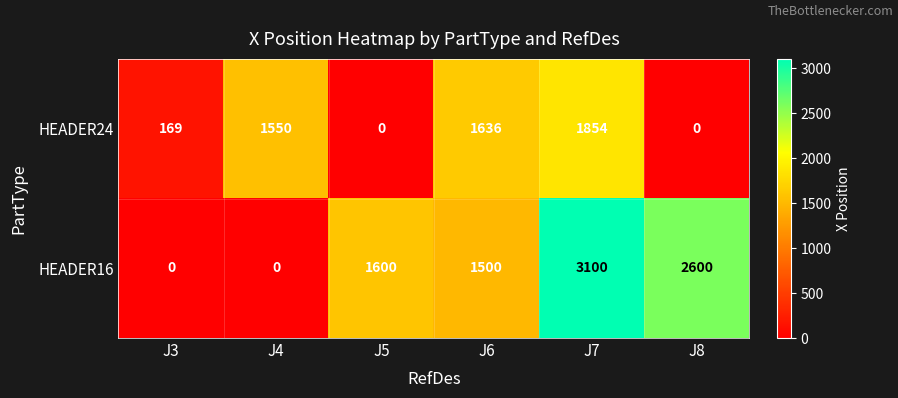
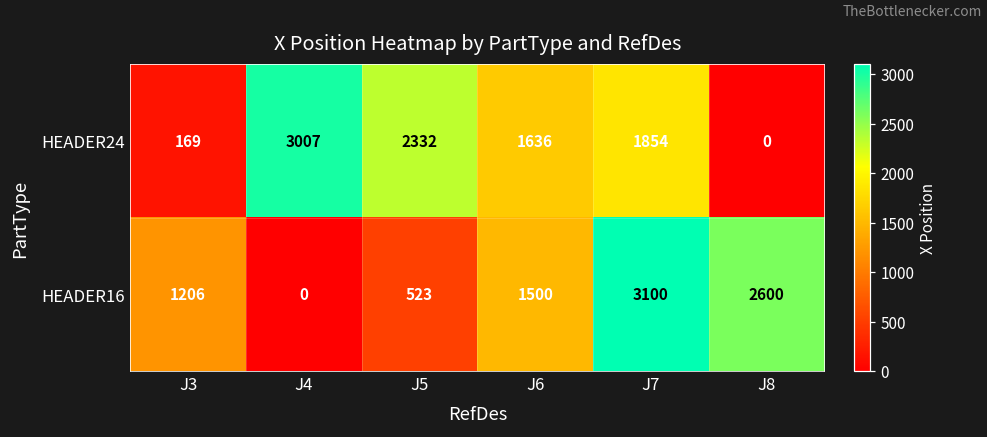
HEADER24, J4: 1550 -> 3007
HEADER24, J5: 0 -> 2332
HEADER16, J3: 0 -> 1206
HEADER16, J5: 1600 -> 523
